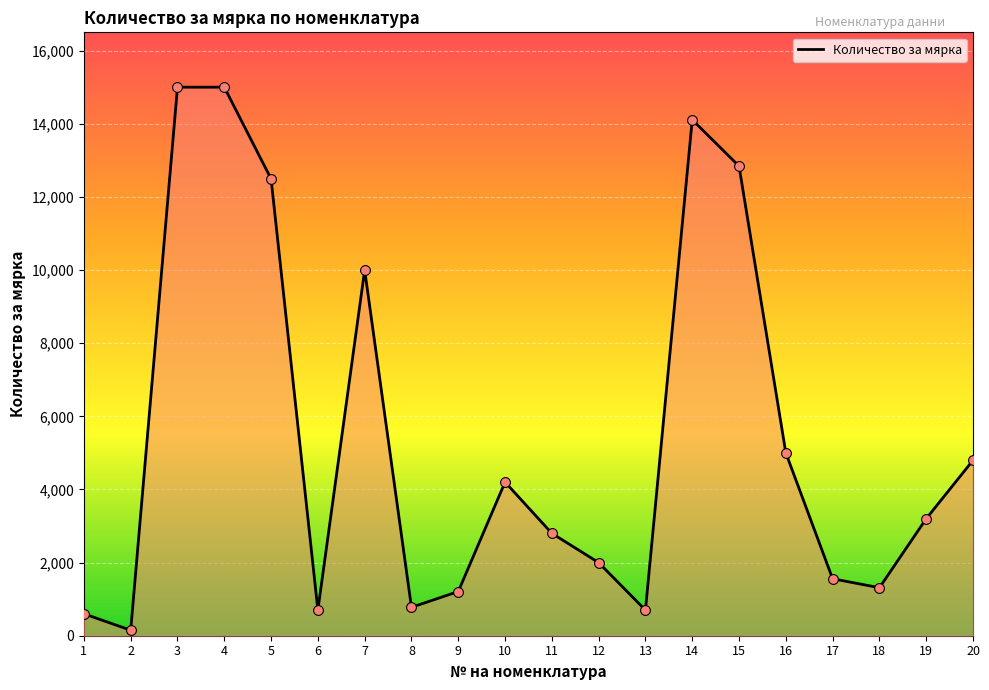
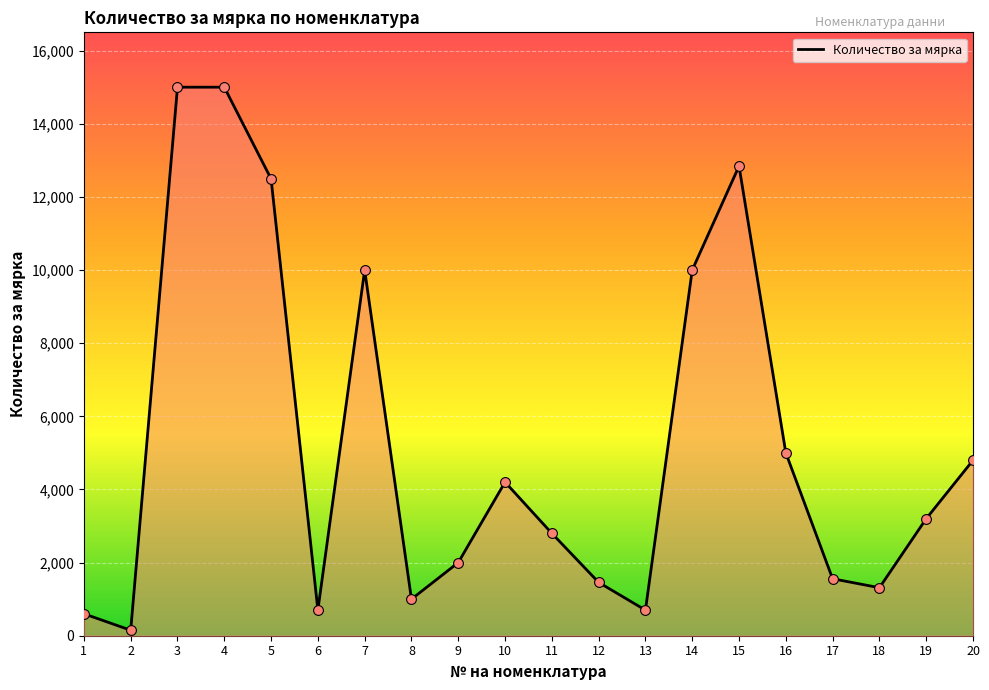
8: 800 -> 1,000
9: 1,200 -> 2,000
12: 2,000 -> 1,500
14: 14,100 -> 10,000
